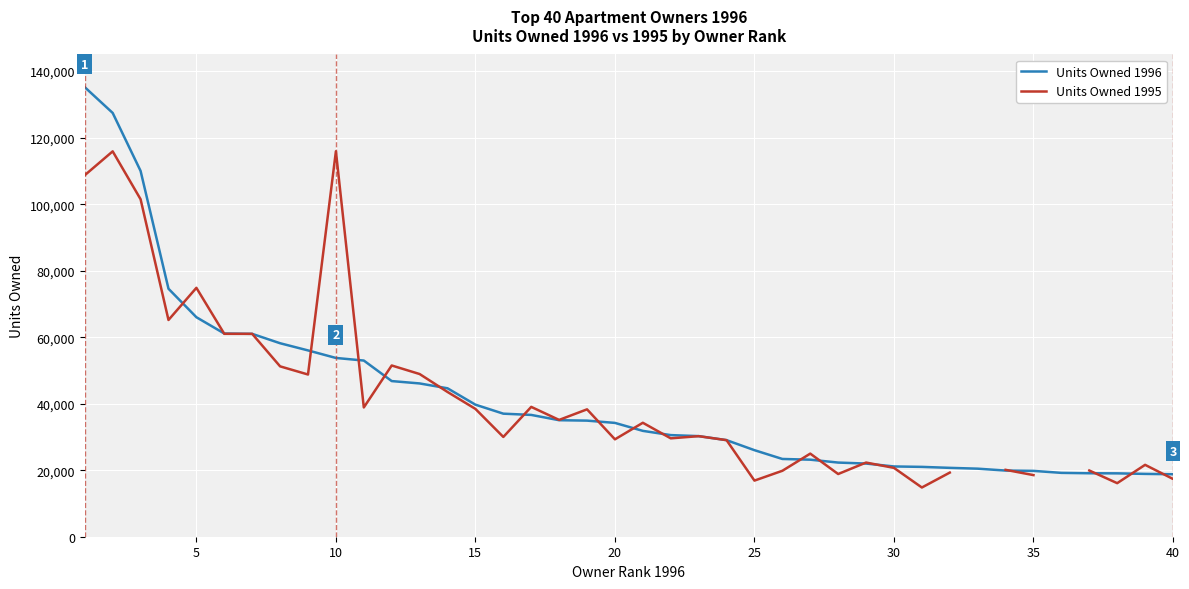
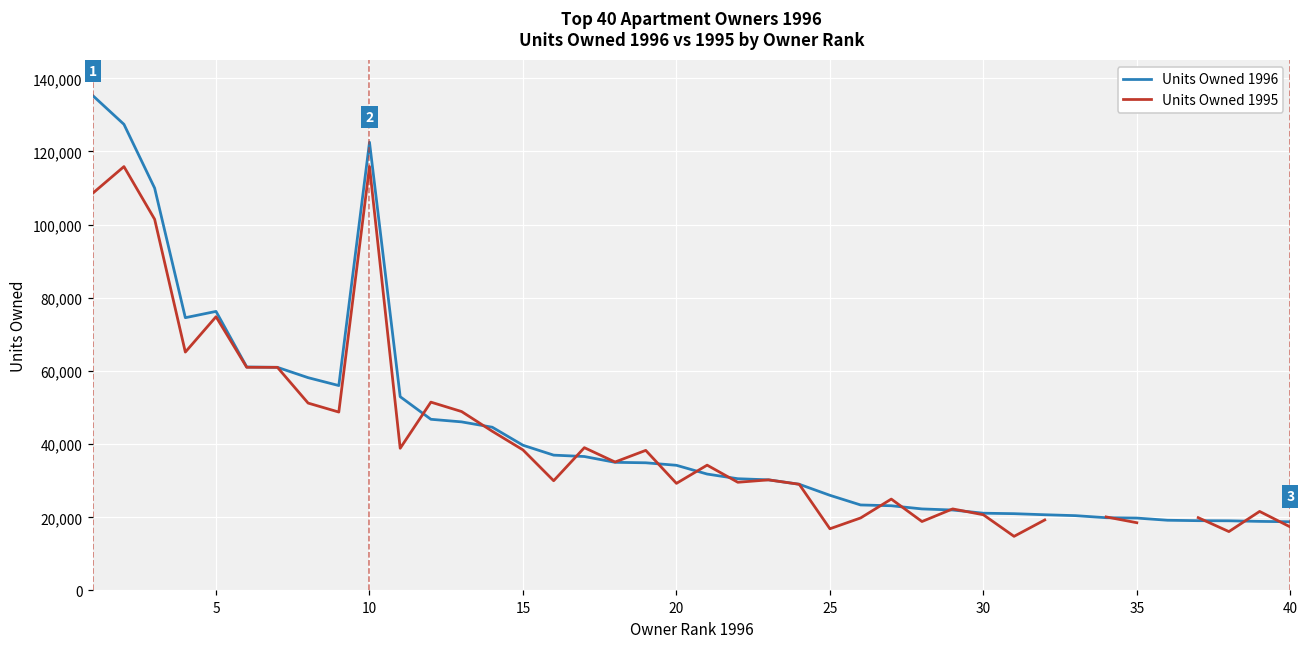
Units Owned 1996, 5: 66,000 -> 76,000
Units Owned 1996, 10: 54,000 -> 123,000
